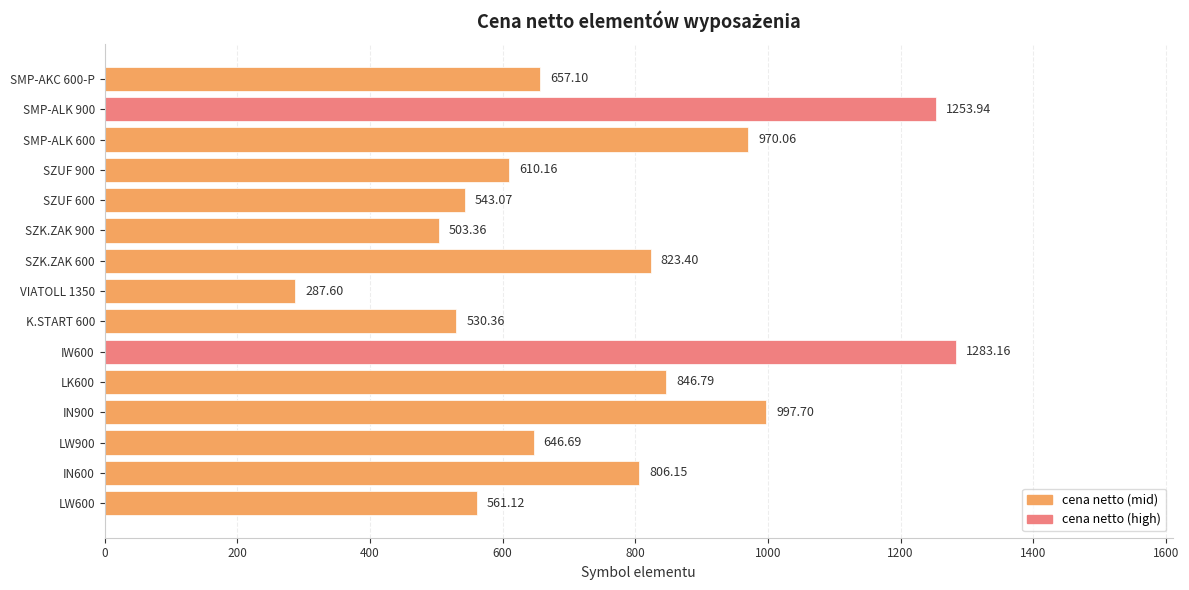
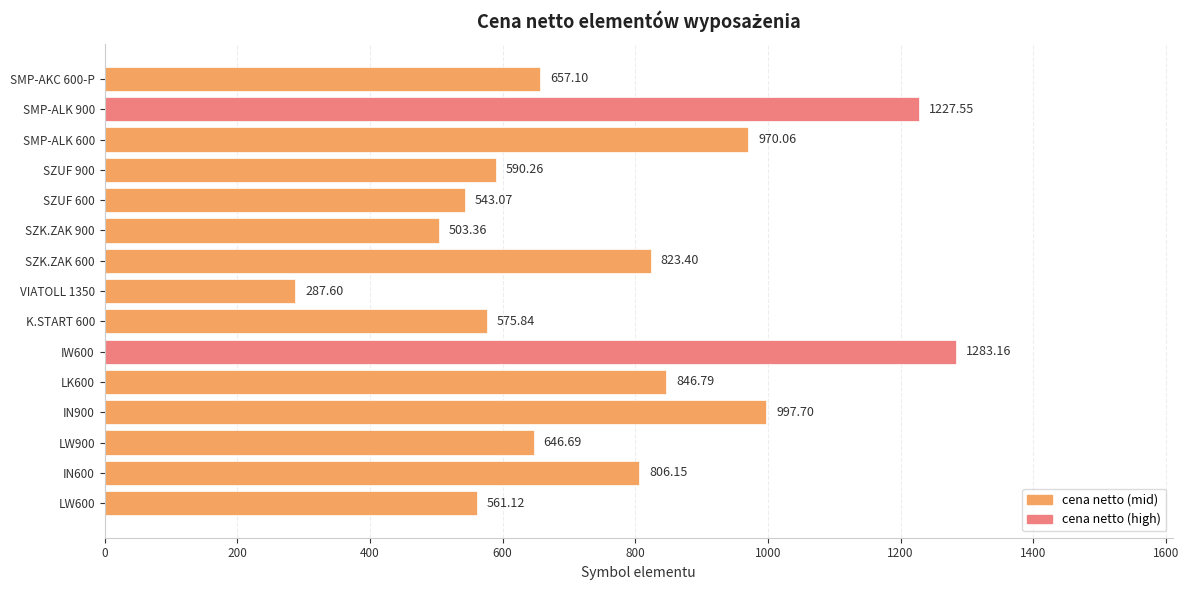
SMP-ALK 900: 1253.94 -> 1227.55
SZUF 900: 610.16 -> 590.26
K.START 600: 530.36 -> 575.84
